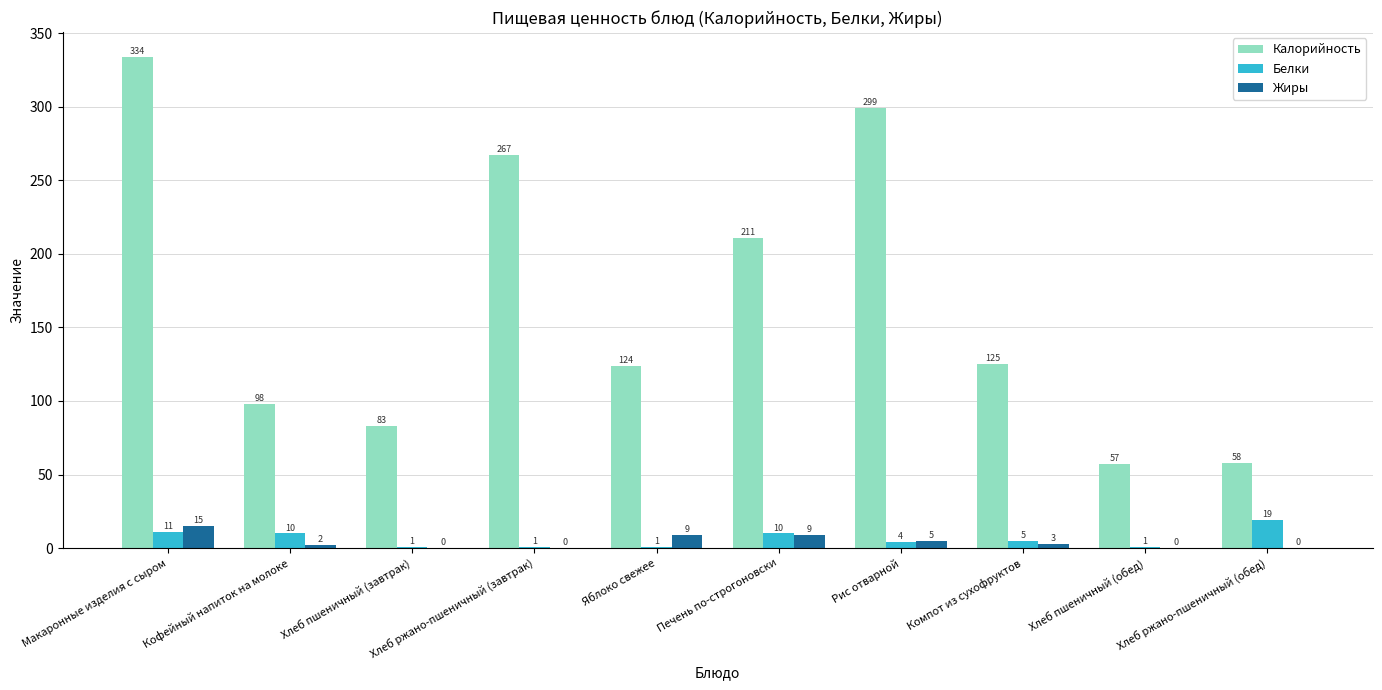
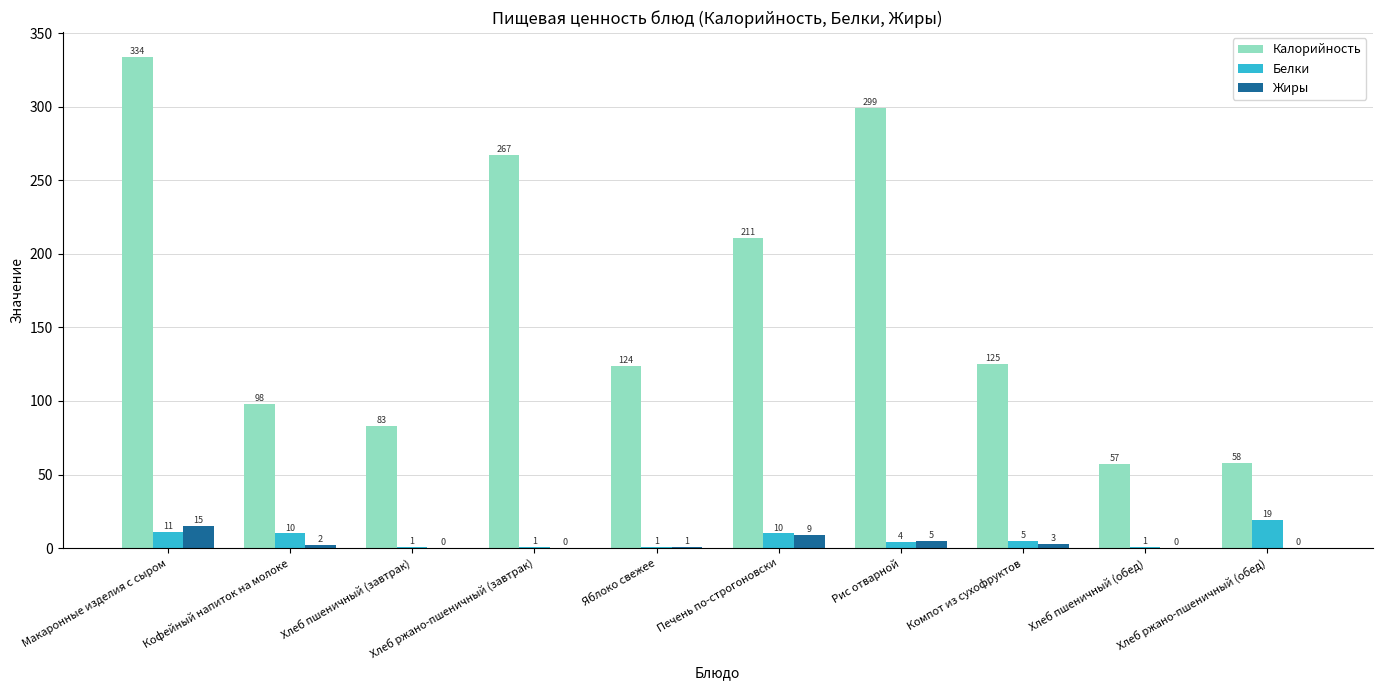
Жиры, Яблоко свежее: 9 -> 1
